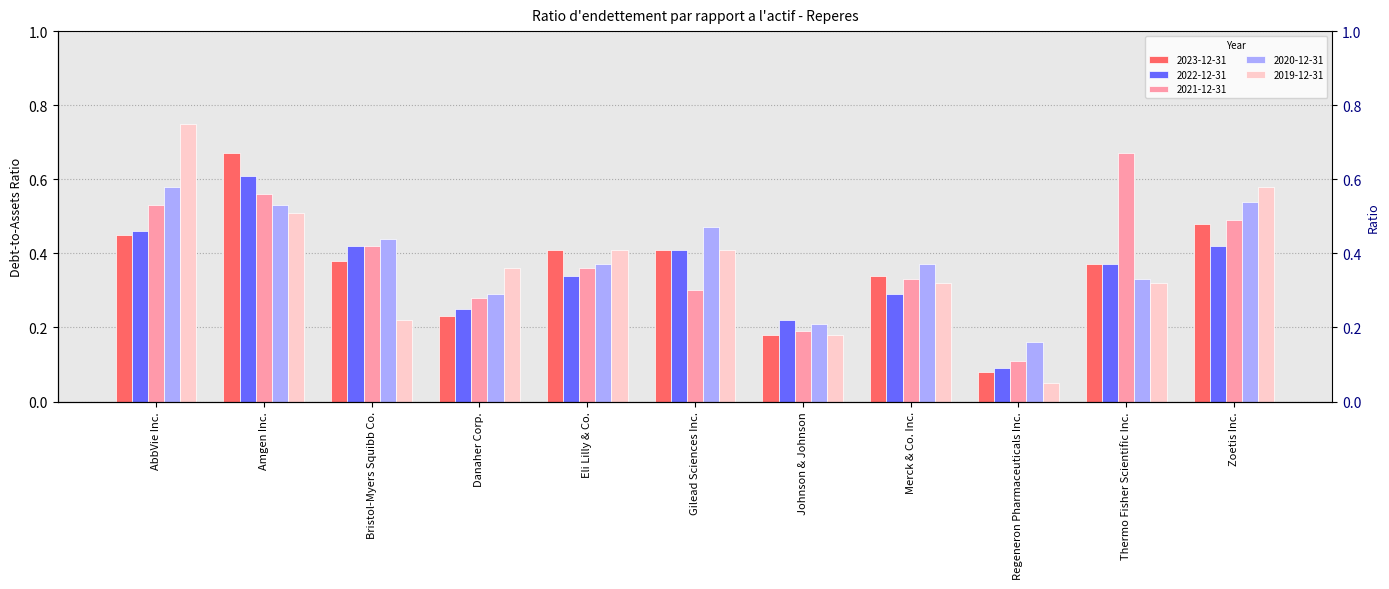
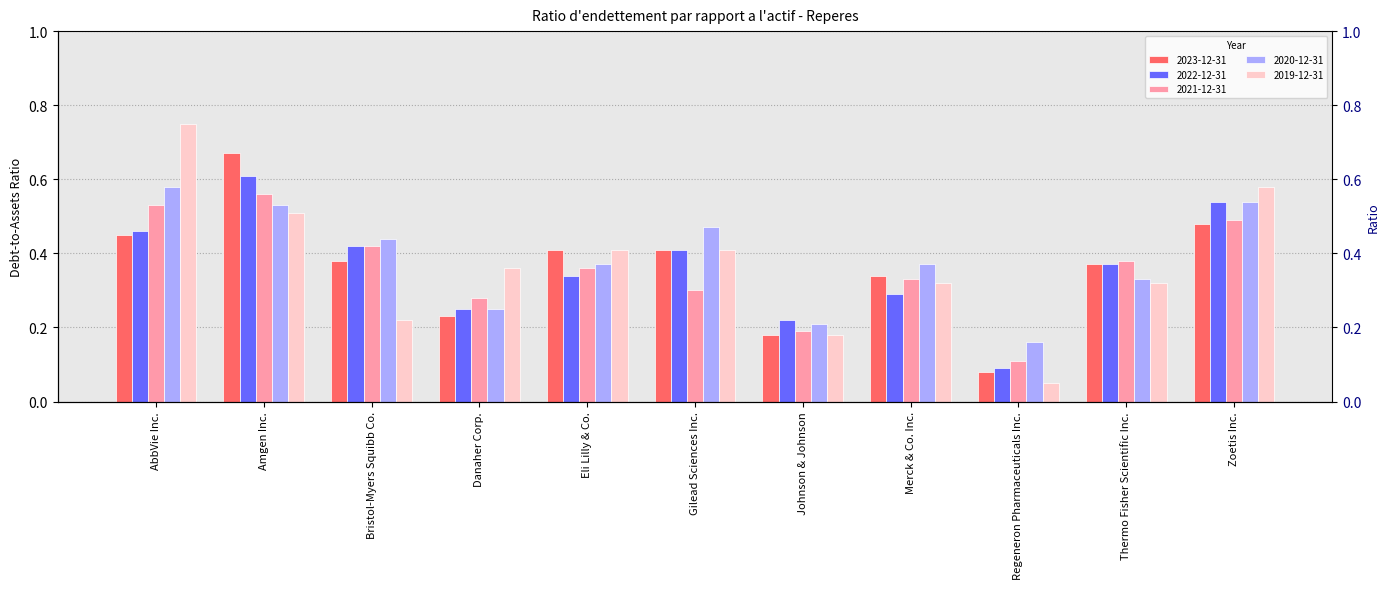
2020-12-31, Danaher Corp.: 0.29 -> 0.25
2021-12-31, Thermo Fisher Scientific Inc.: 0.67 -> 0.38
2022-12-31, Zoetis Inc.: 0.42 -> 0.54
